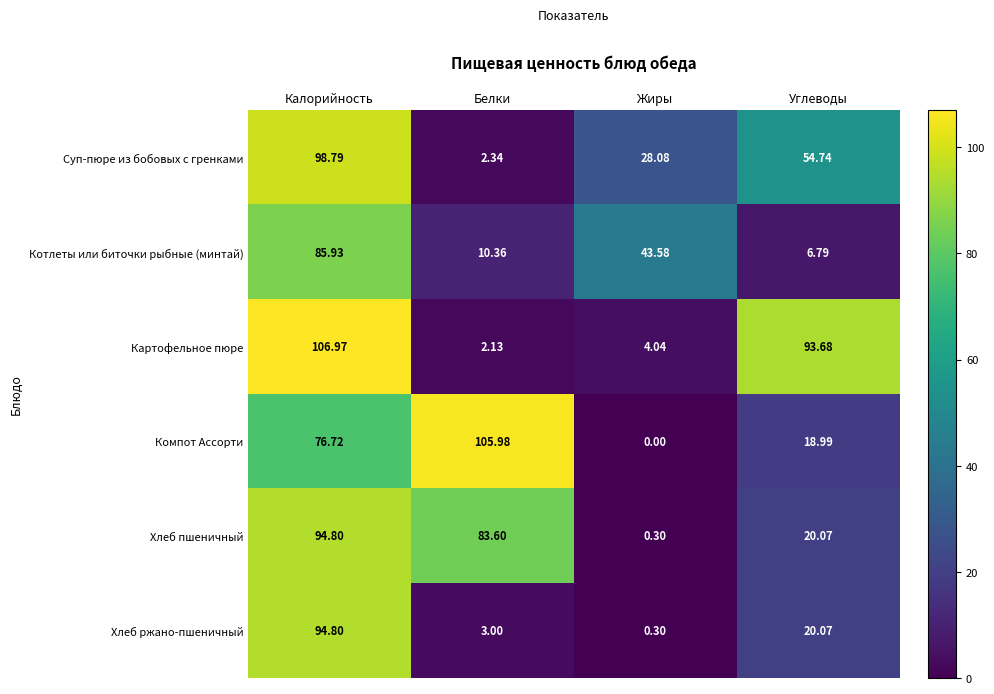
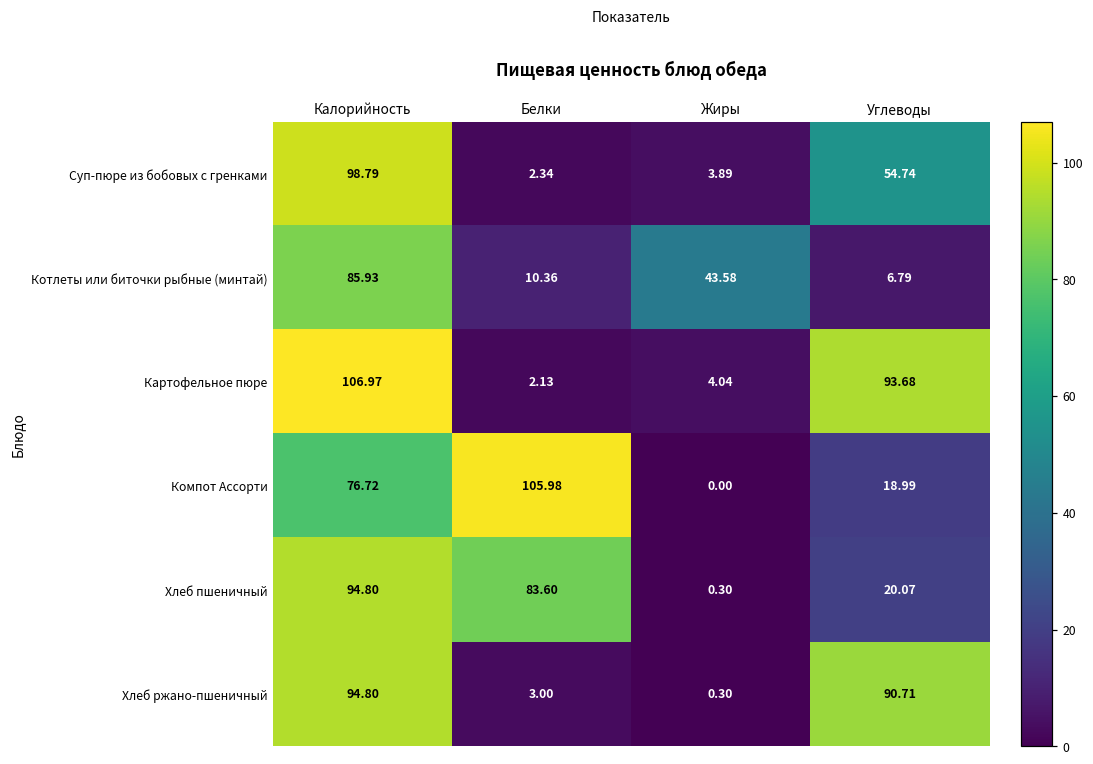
Суп-пюре из бобовых с гренками, Жиры: 28.08 -> 3.89
Хлеб ржано-пшеничный, Углеводы: 20.07 -> 90.71
